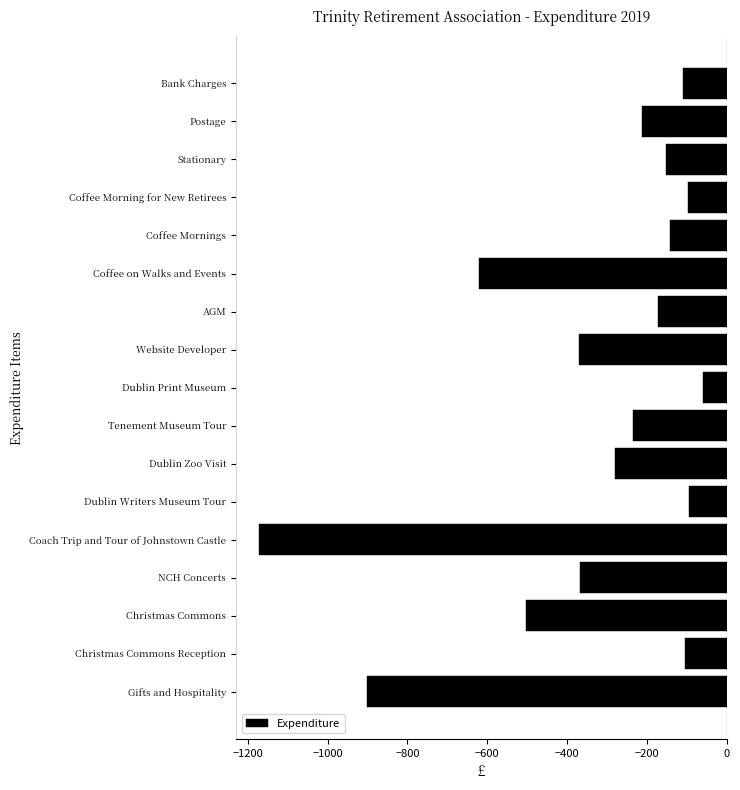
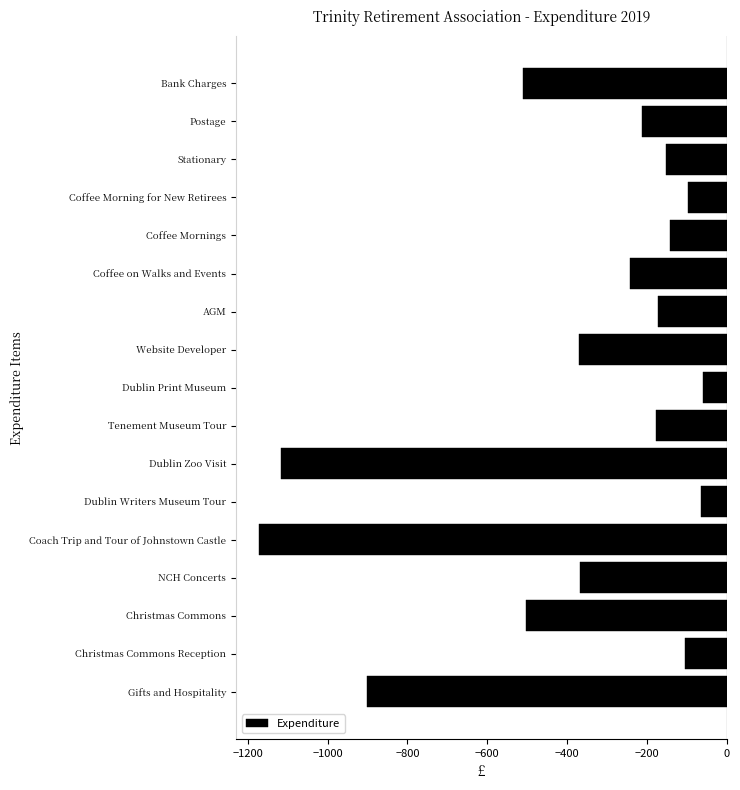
Bank Charges: -110 -> -510
Coffee on Walks and Events: -620 -> -240
Tenement Museum Tour: -230 -> -180
Dublin Zoo Visit: -280 -> -1120
Dublin Writers Museum Tour: -100 -> -70
